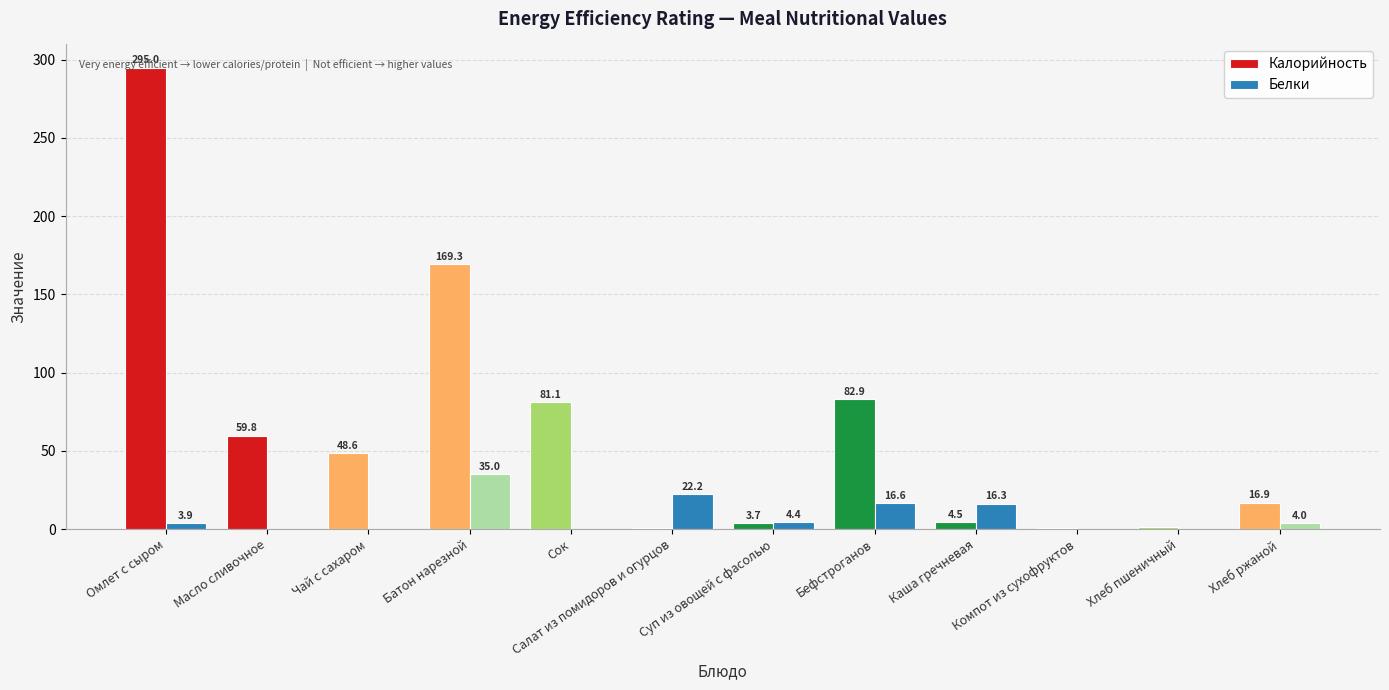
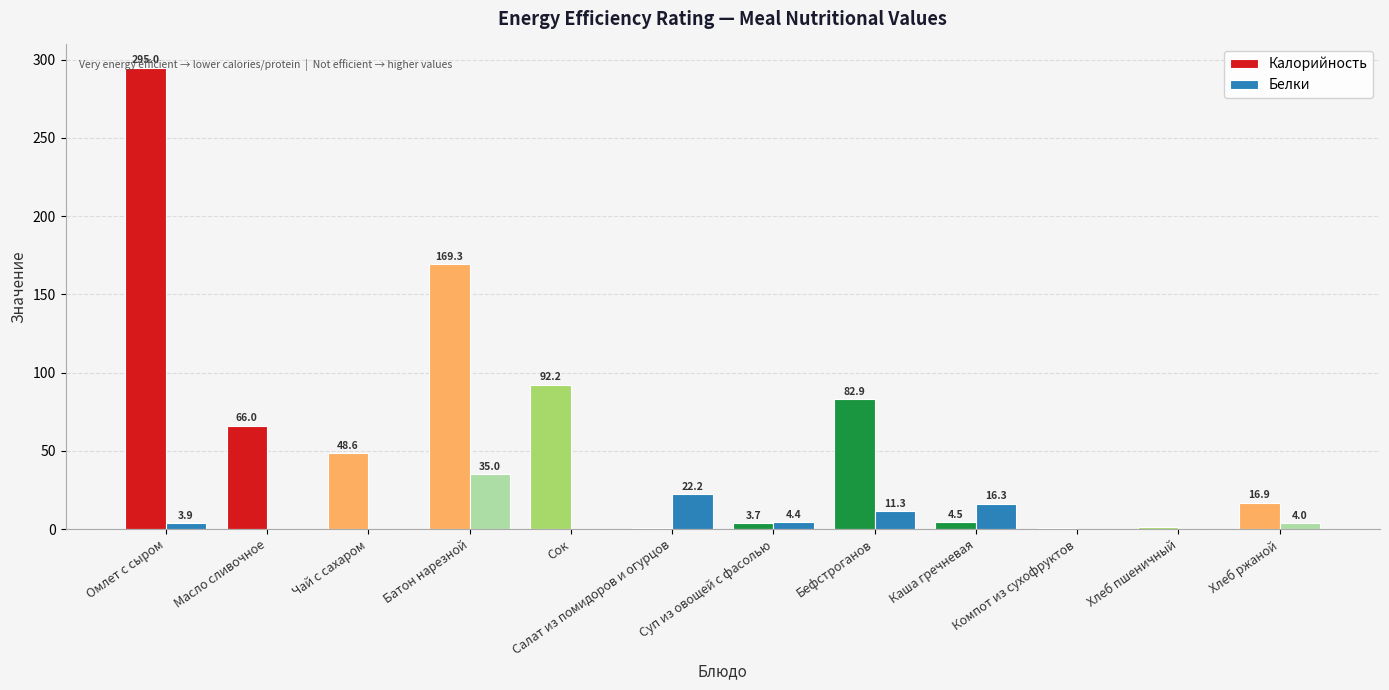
Калорийность, Масло сливочное: 59.8 -> 66.0
Калорийность, Сок: 81.1 -> 92.2
Белки, Бефстроганов: 16.6 -> 11.3
